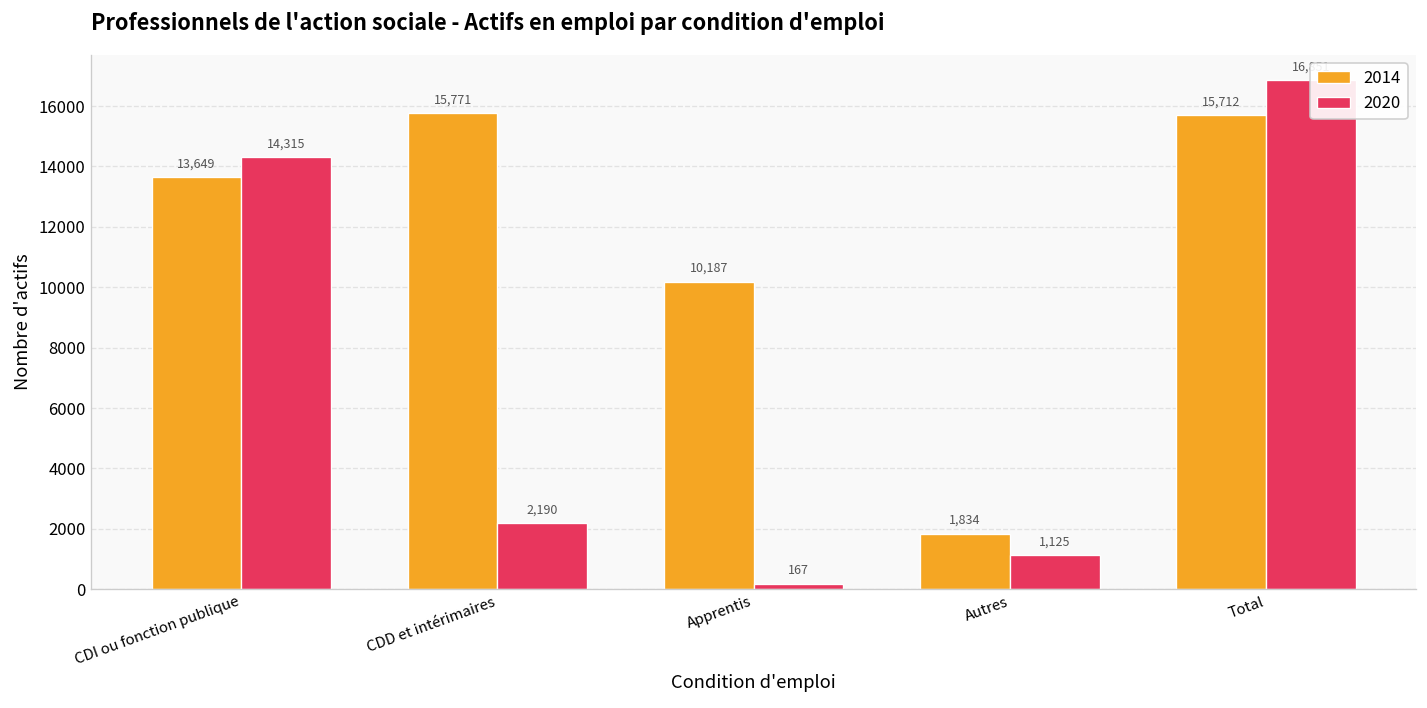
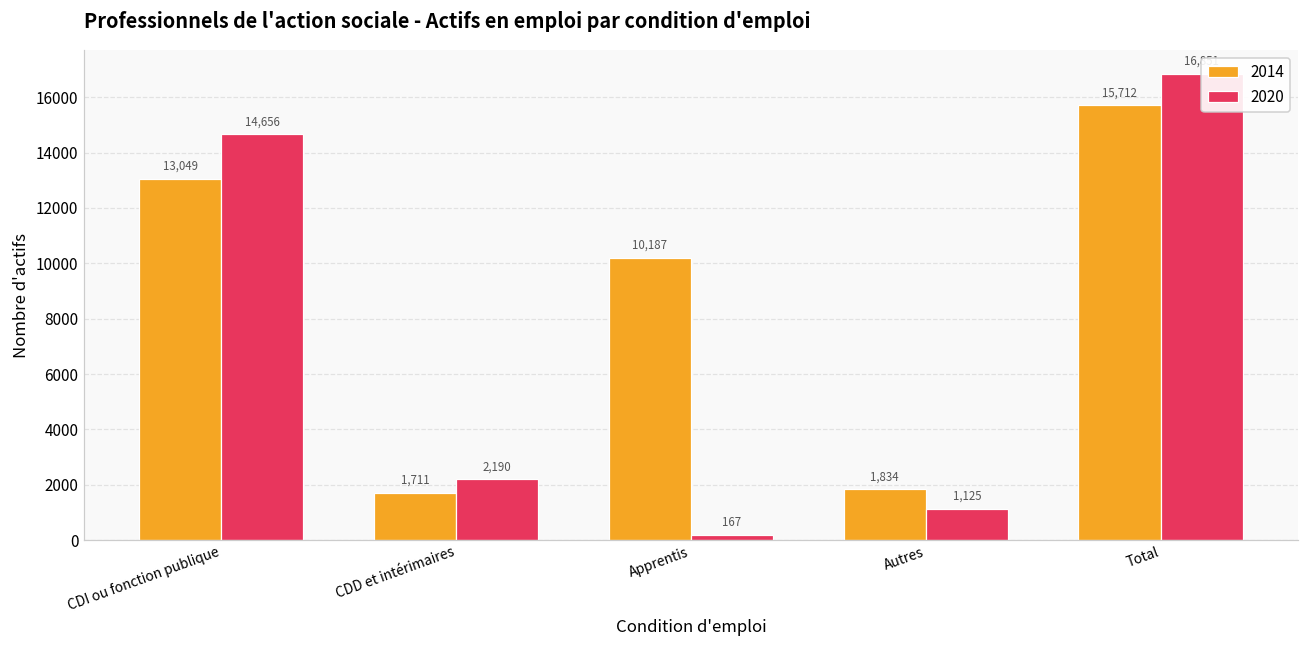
2014, CDI ou fonction publique: 13,649 -> 13,049
2020, CDI ou fonction publique: 14,315 -> 14,656
2014, CDD et intérimaires: 15,771 -> 1,711
